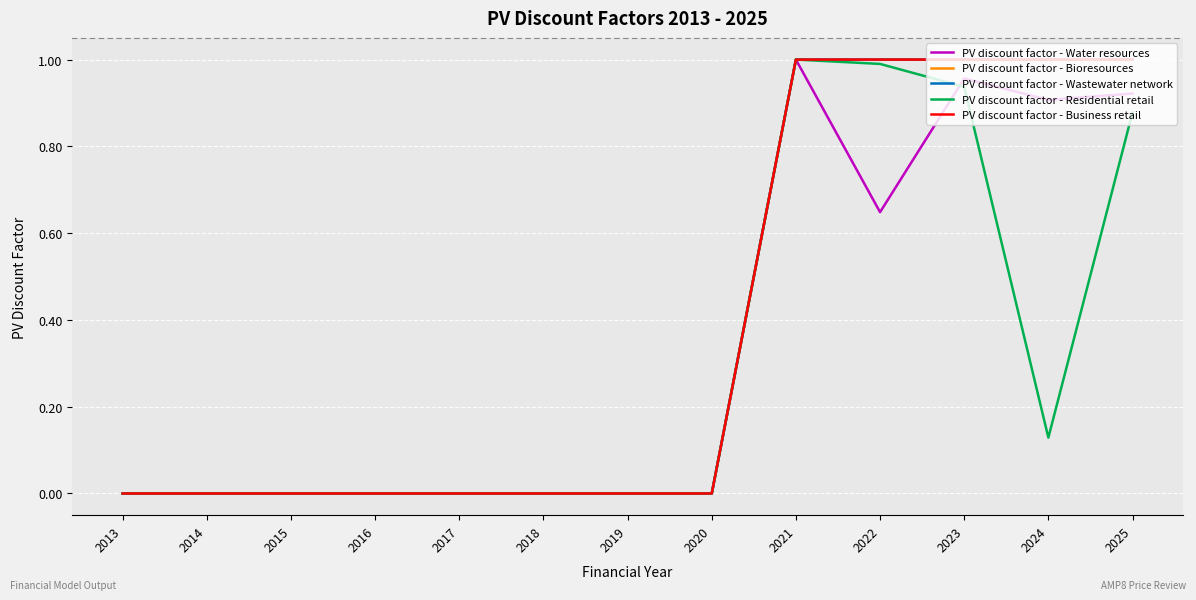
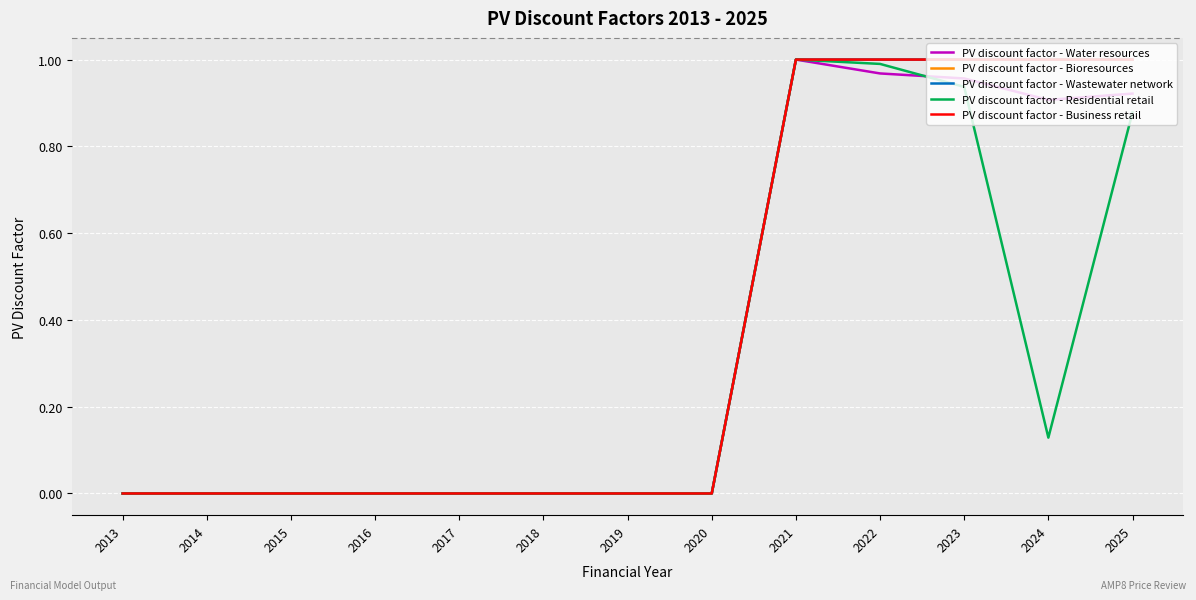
PV discount factor - Water resources, 2022: 0.65 -> 0.97
